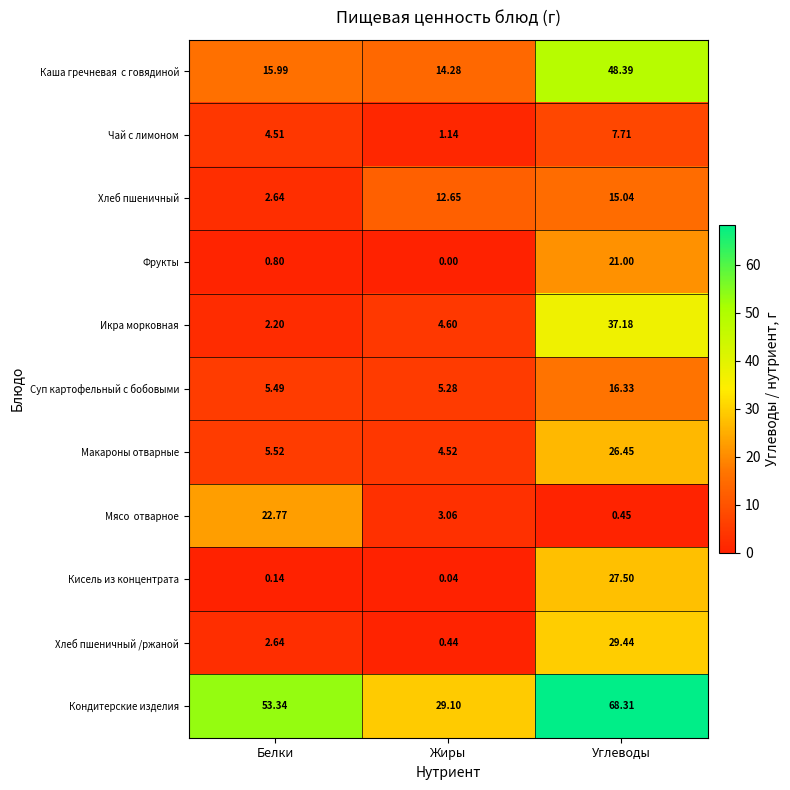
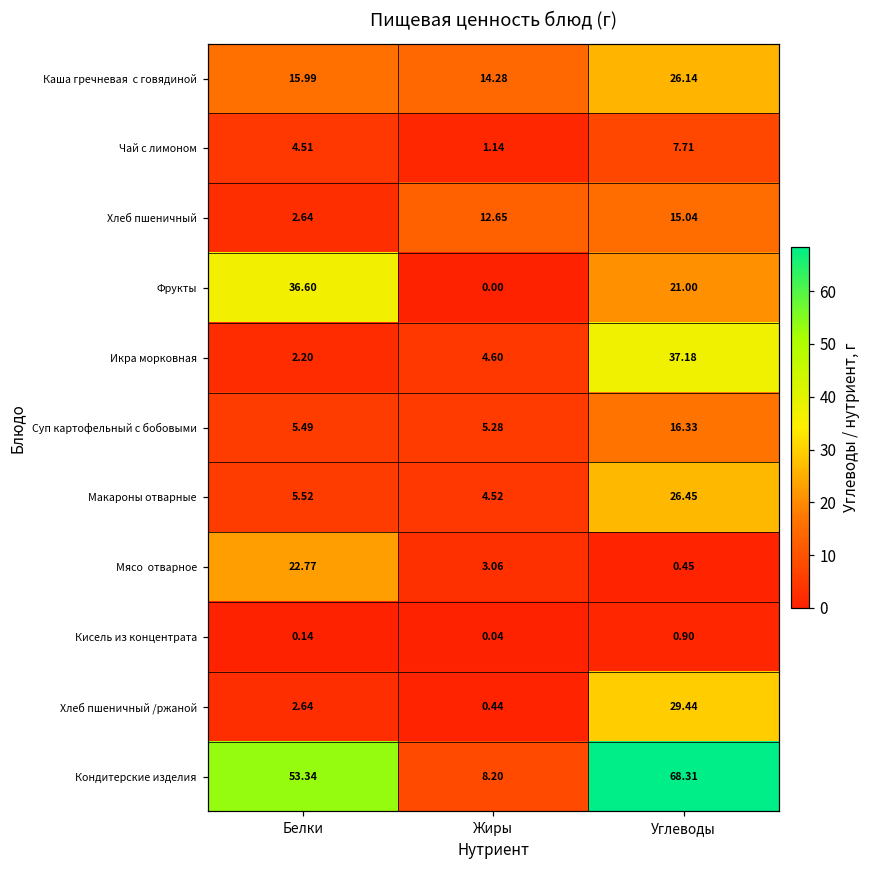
Каша гречневая с говядиной, Углеводы: 48.39 -> 26.14
Фрукты, Белки: 0.80 -> 36.60
Кисель из концентрата, Углеводы: 27.50 -> 0.90
Кондитерские изделия, Жиры: 29.10 -> 8.20
